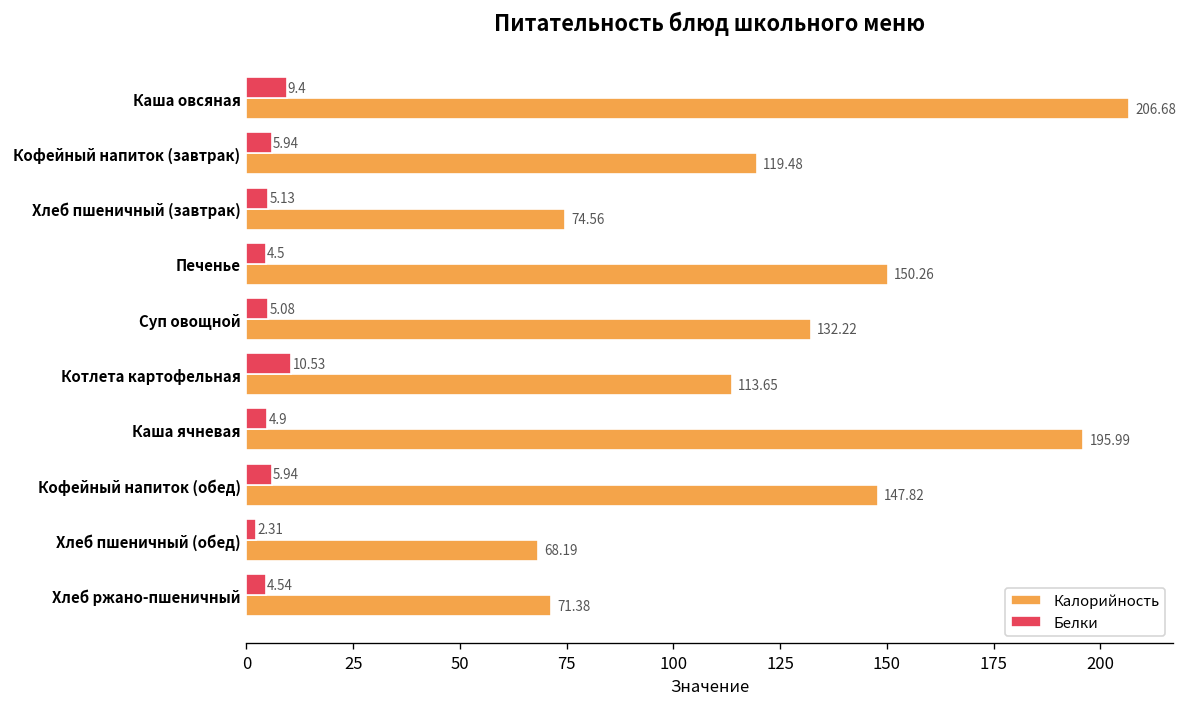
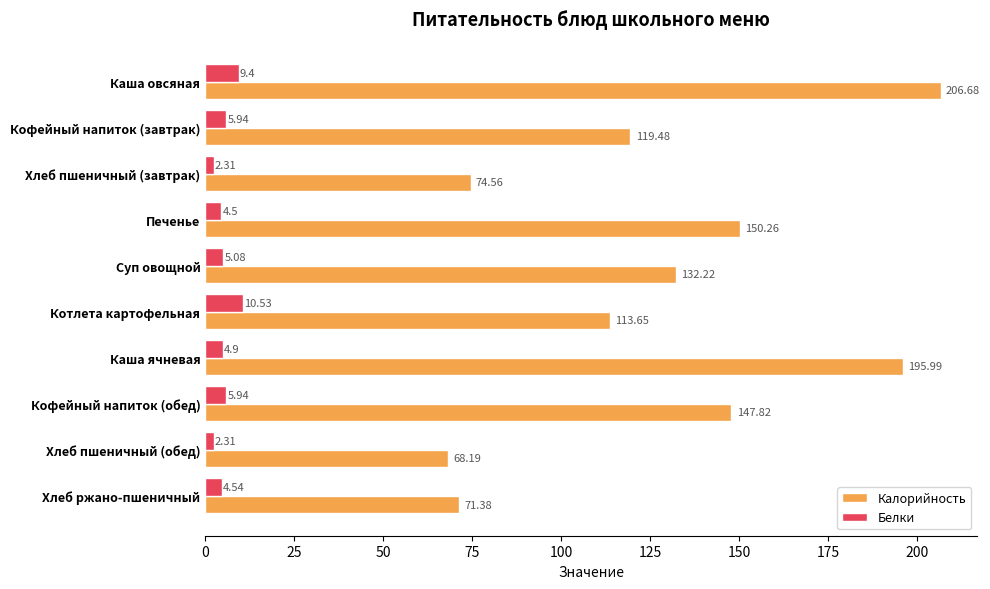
Белки, Хлеб пшеничный (завтрак): 5.13 -> 2.31
